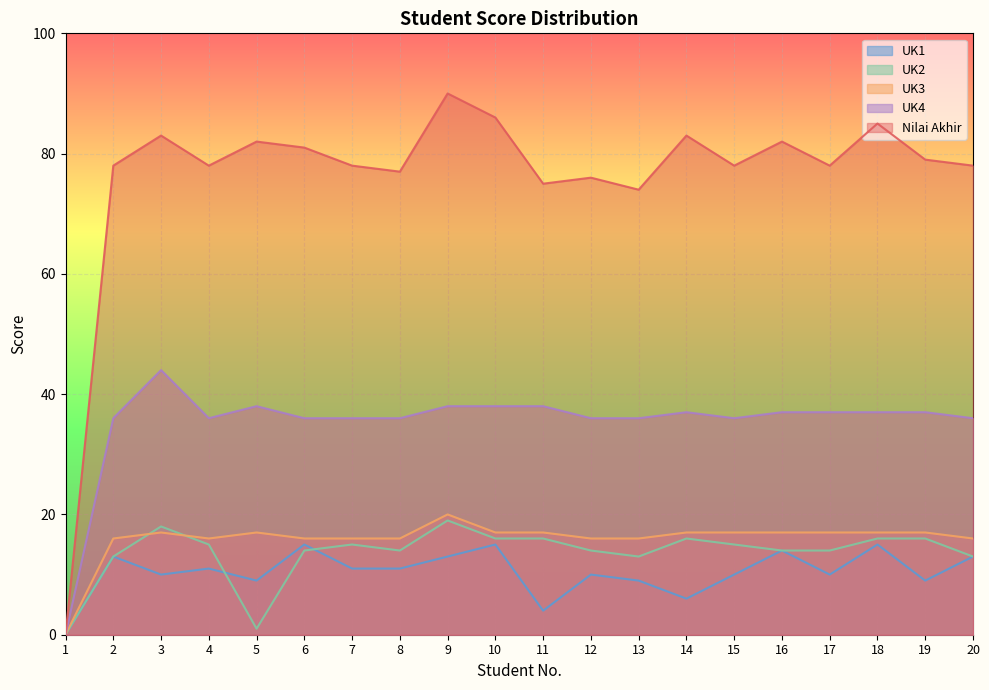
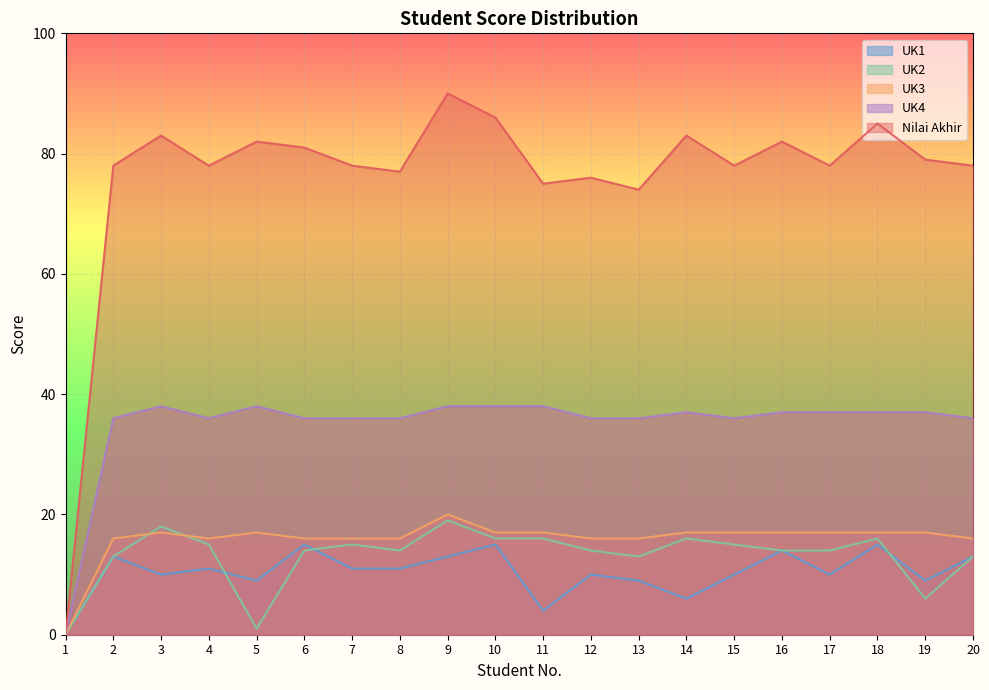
UK4, 3: 44 -> 38
UK2, 19: 16 -> 6
